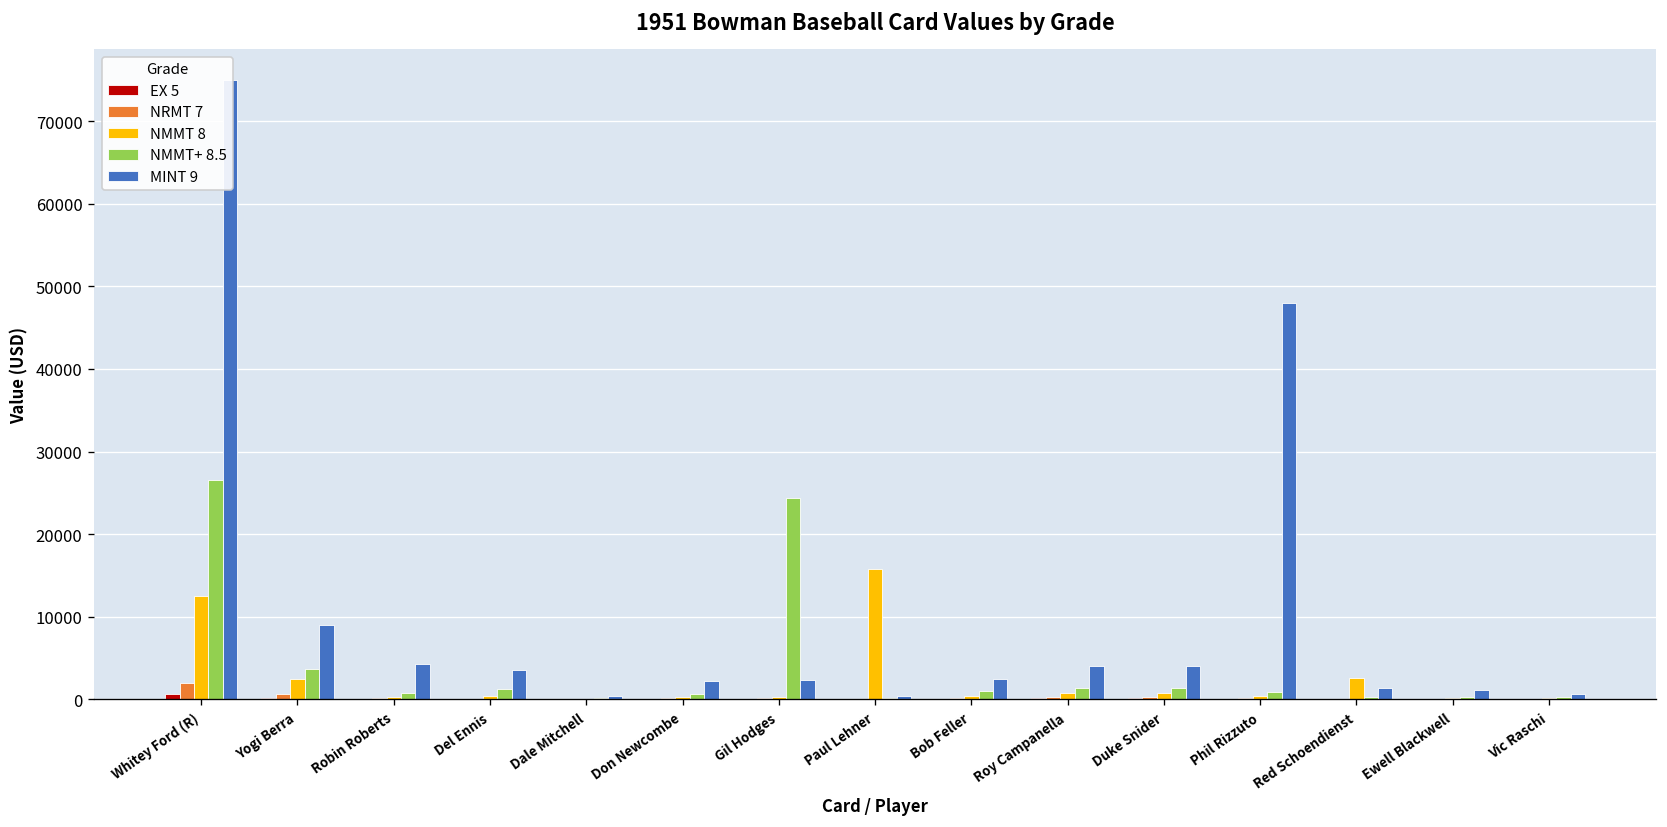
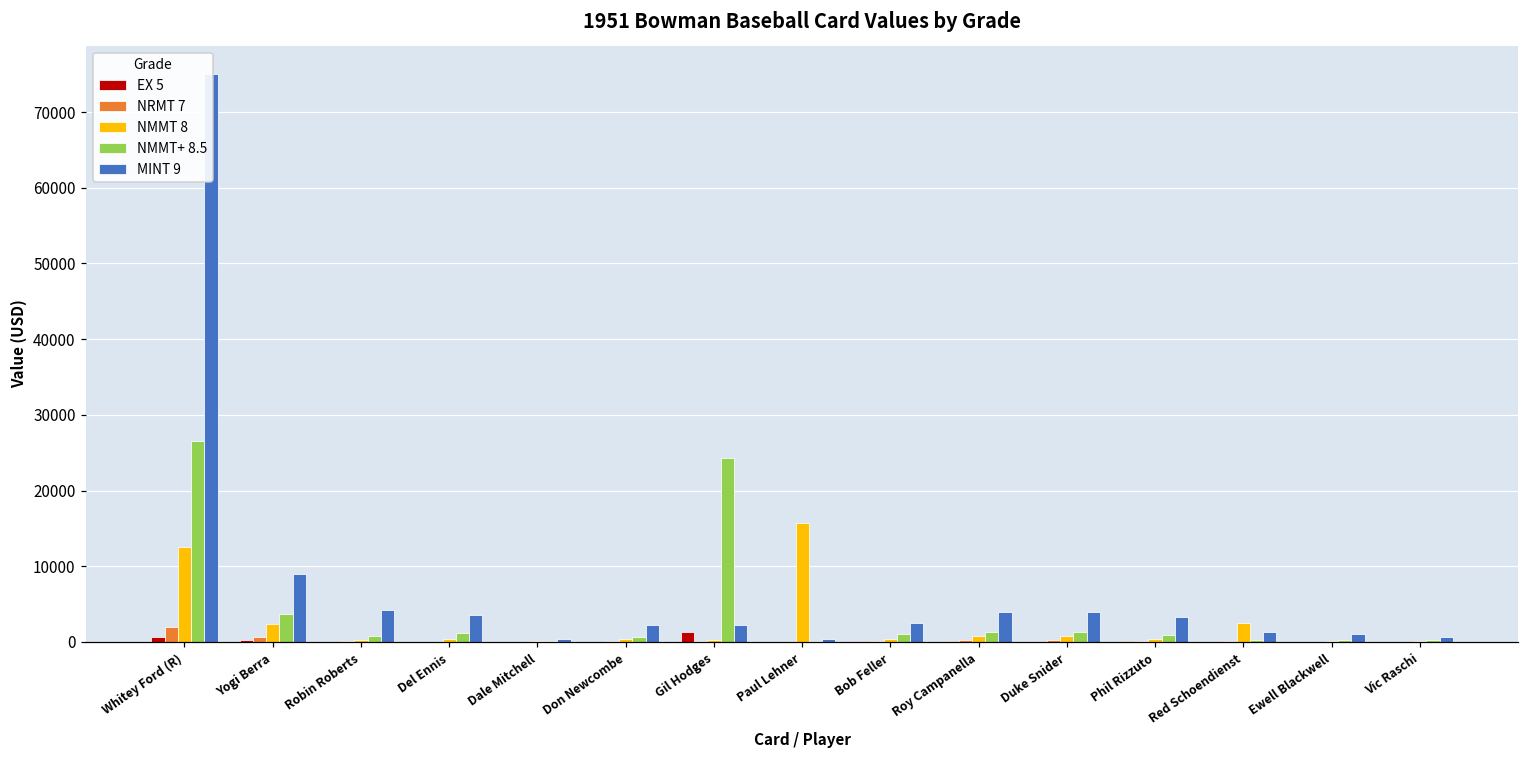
EX 5, Gil Hodges: 0 -> 1000
MINT 9, Phil Rizzuto: 48000 -> 3000
